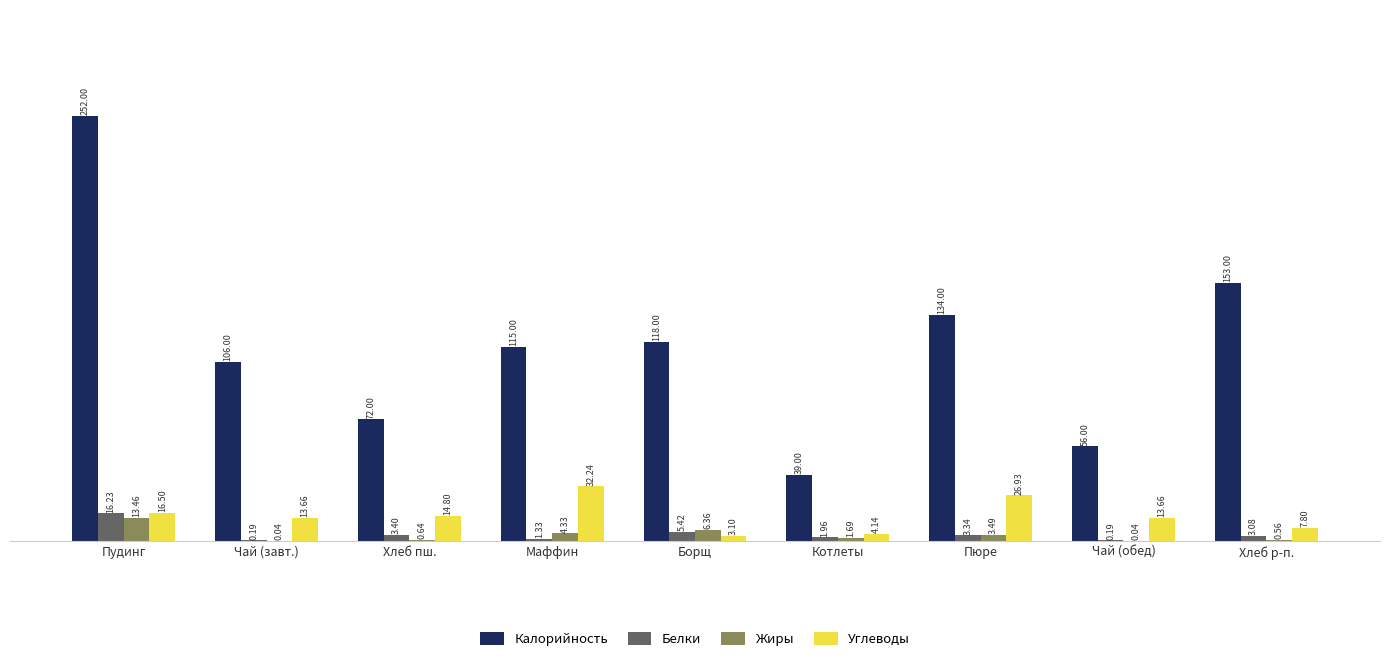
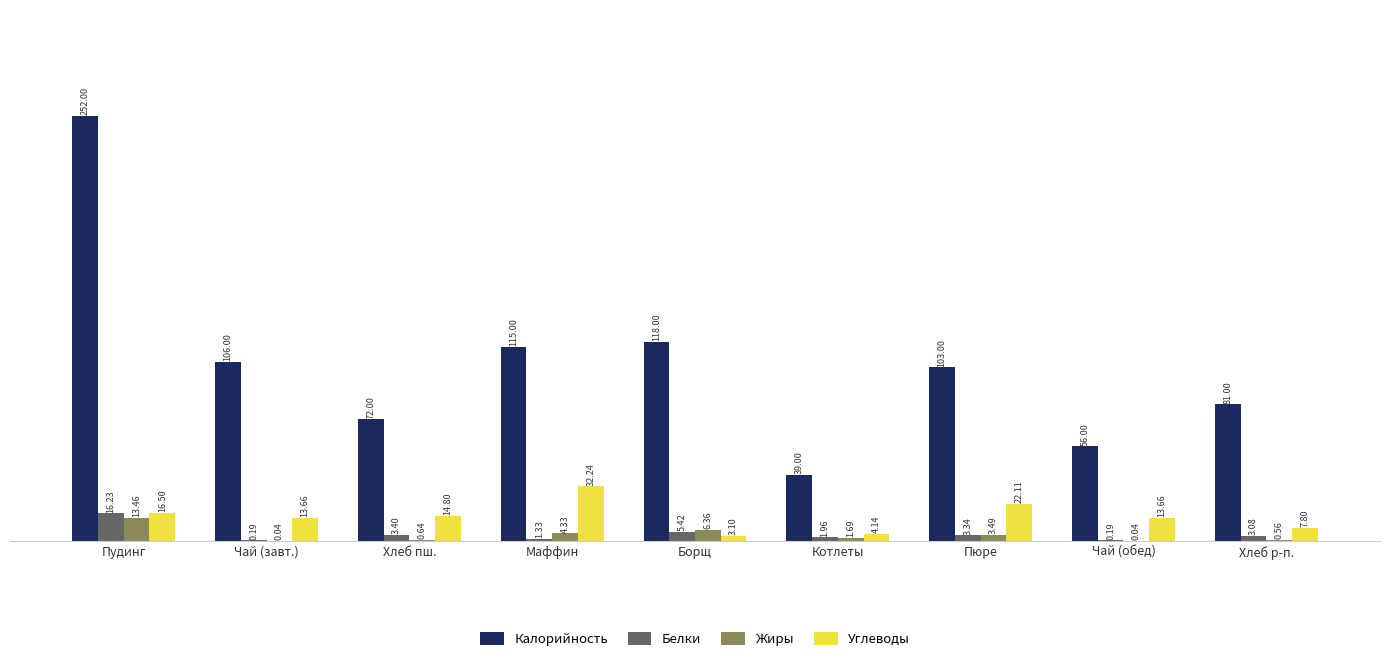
Калорийность, Пюре: 134.00 -> 103.00
Углеводы, Пюре: 26.93 -> 22.11
Калорийность, Хлеб р-п.: 153.00 -> 81.00
